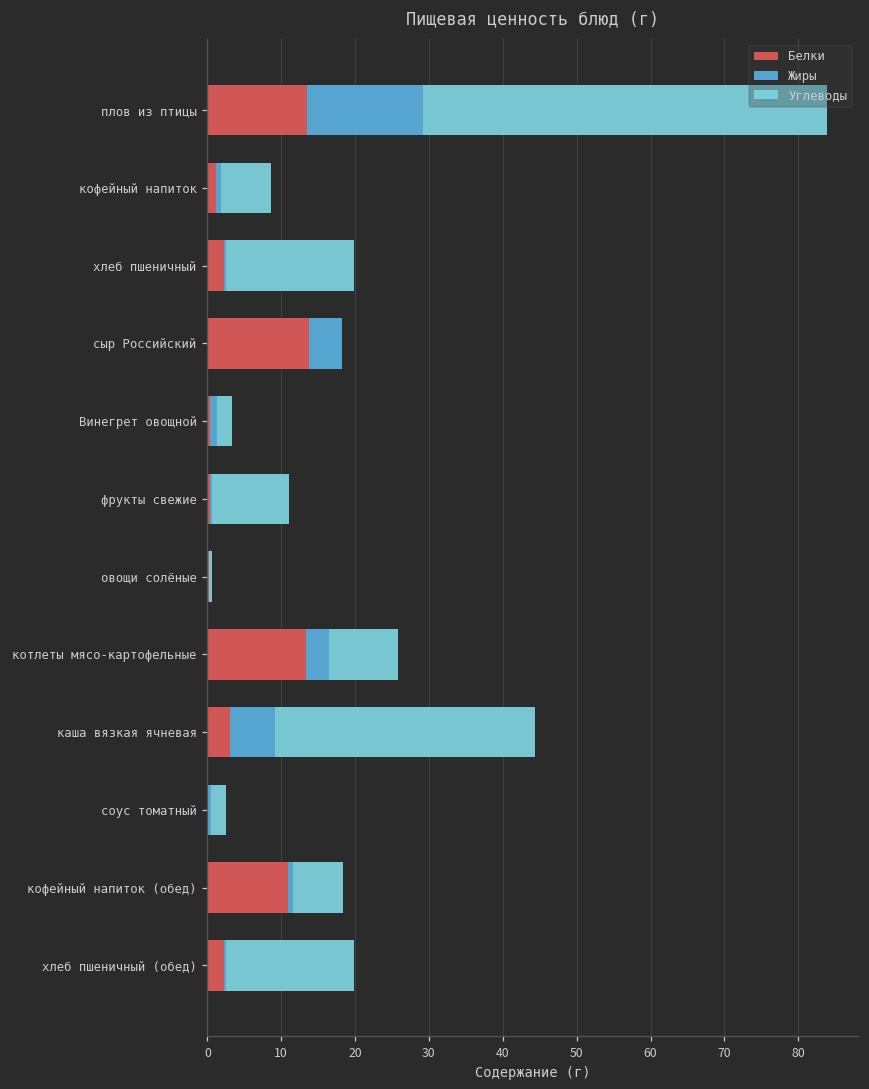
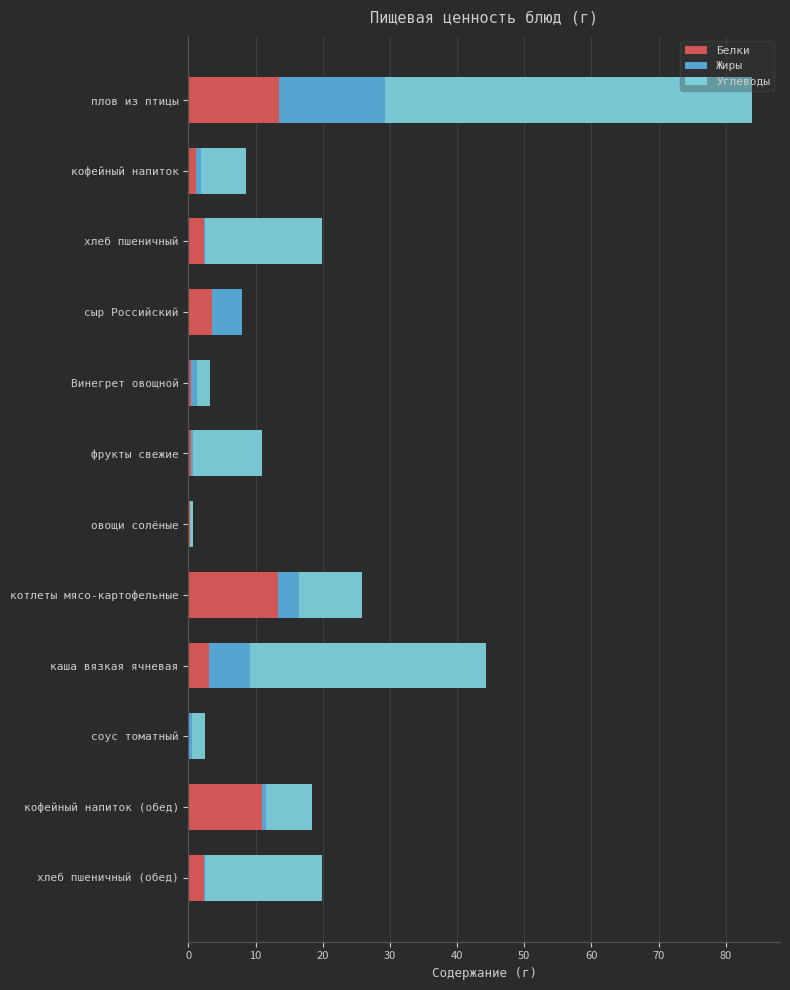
Белки, сыр Российский: 14 -> 3
